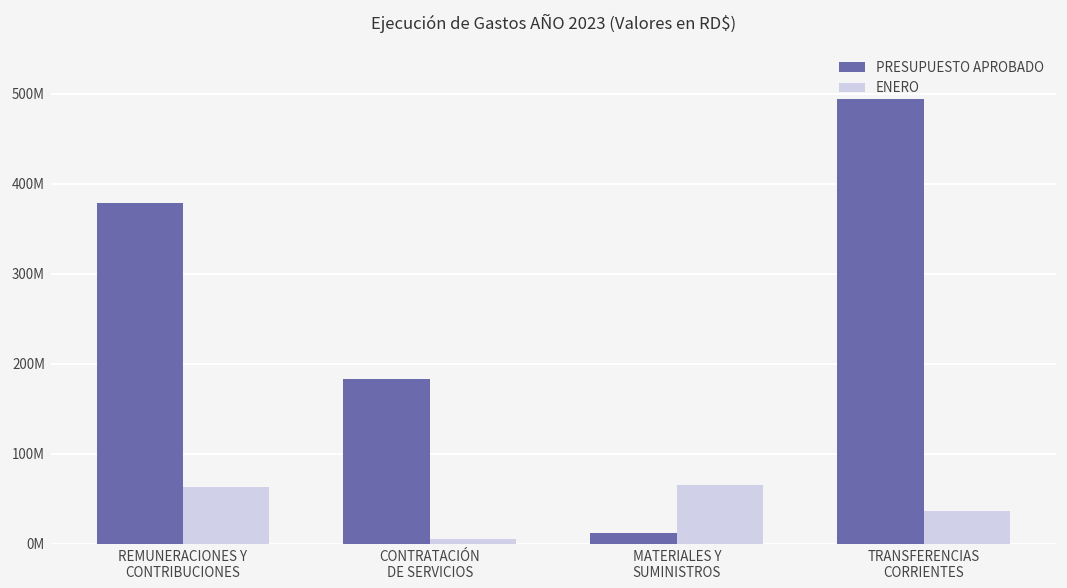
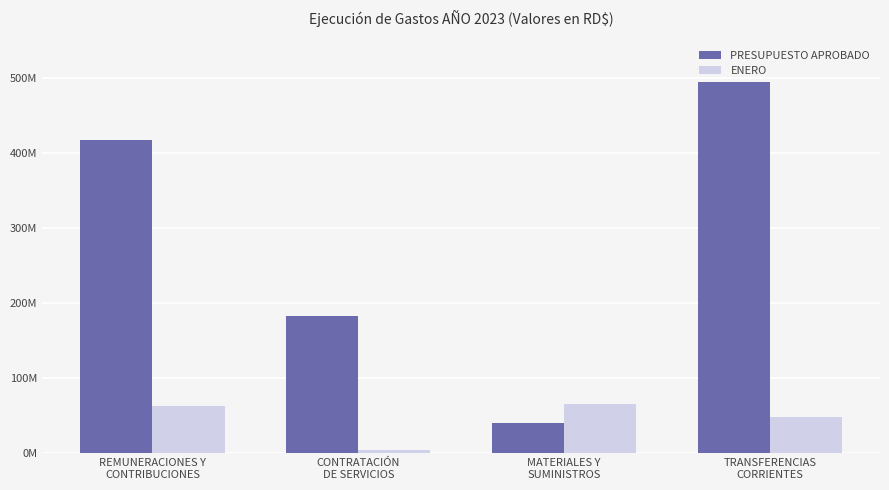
PRESUPUESTO APROBADO, REMUNERACIONES Y CONTRIBUCIONES: 380000000 -> 420000000
PRESUPUESTO APROBADO, MATERIALES Y SUMINISTROS: 10000000 -> 40000000
ENERO, TRANSFERENCIAS CORRIENTES: 40000000 -> 50000000
